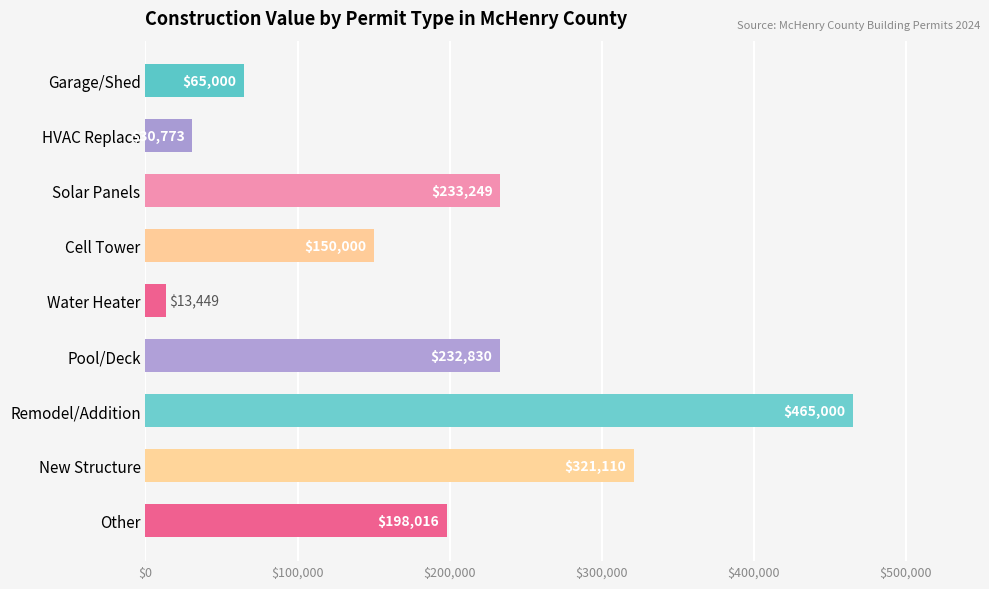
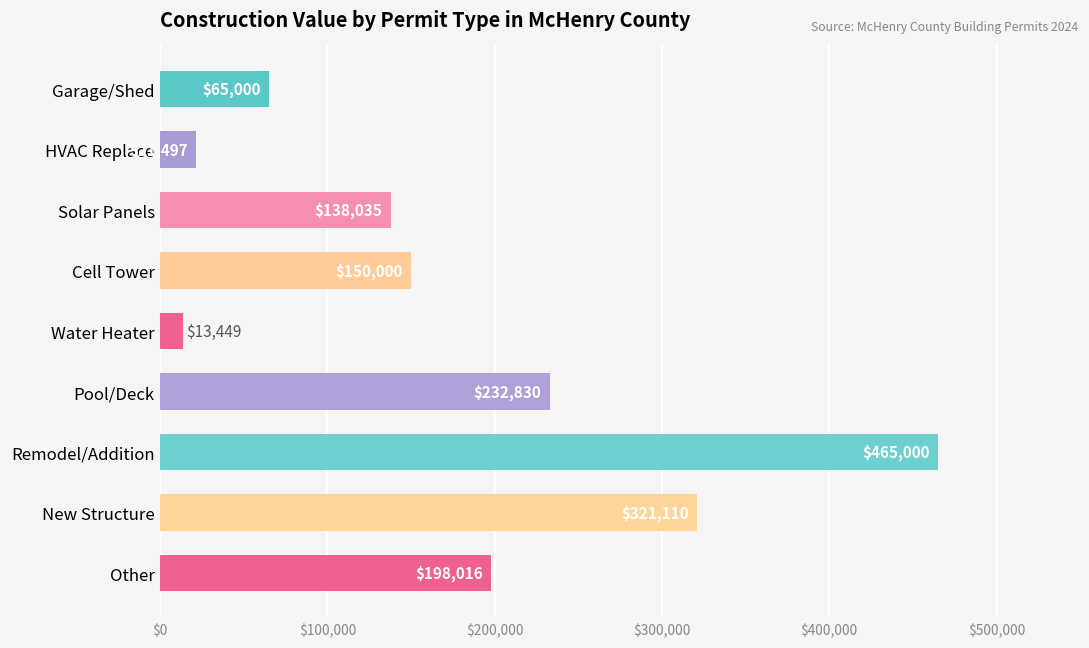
HVAC Replace: $31,000 -> $21,000
Solar Panels: $233,249 -> $138,035
